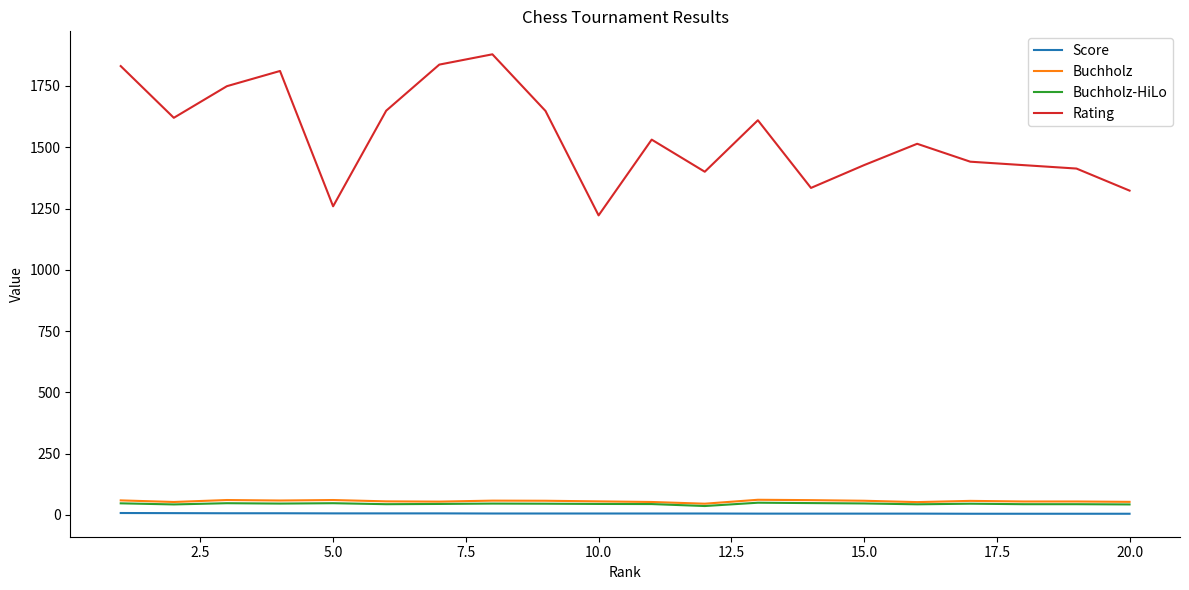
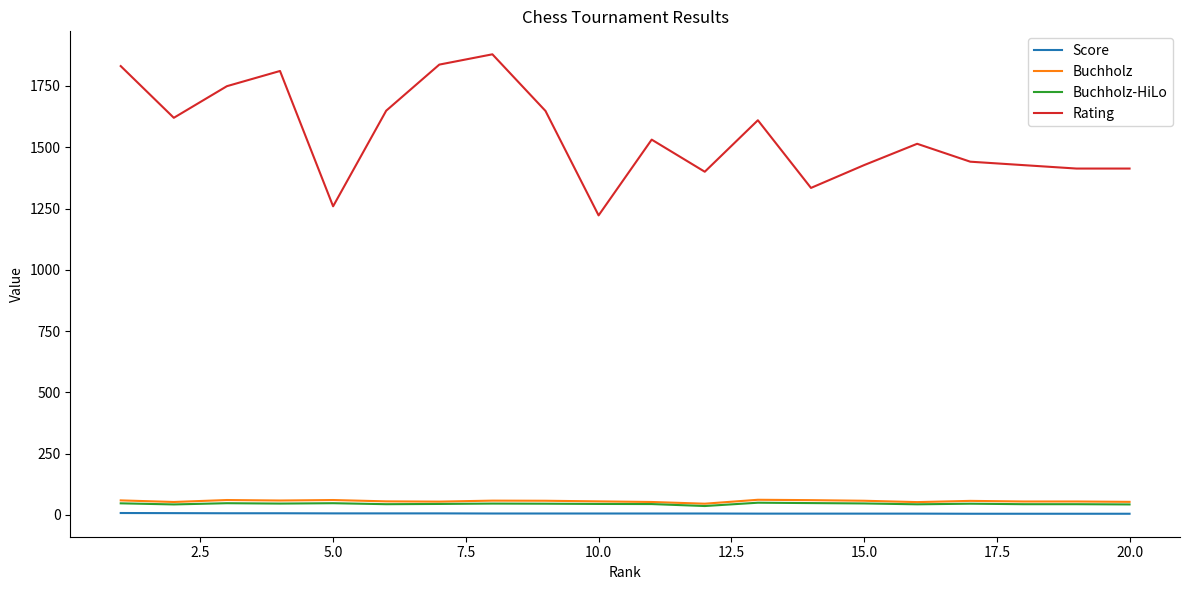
Rating, 20.0: 1320 -> 1410
